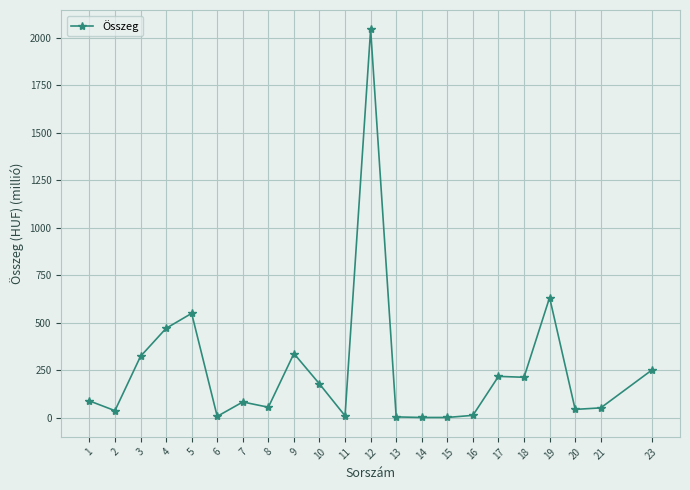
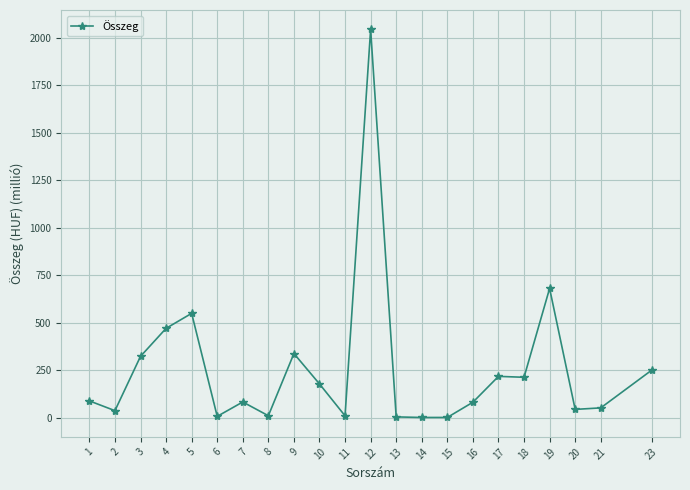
8: 50 -> 10
16: 10 -> 80
19: 630 -> 680
